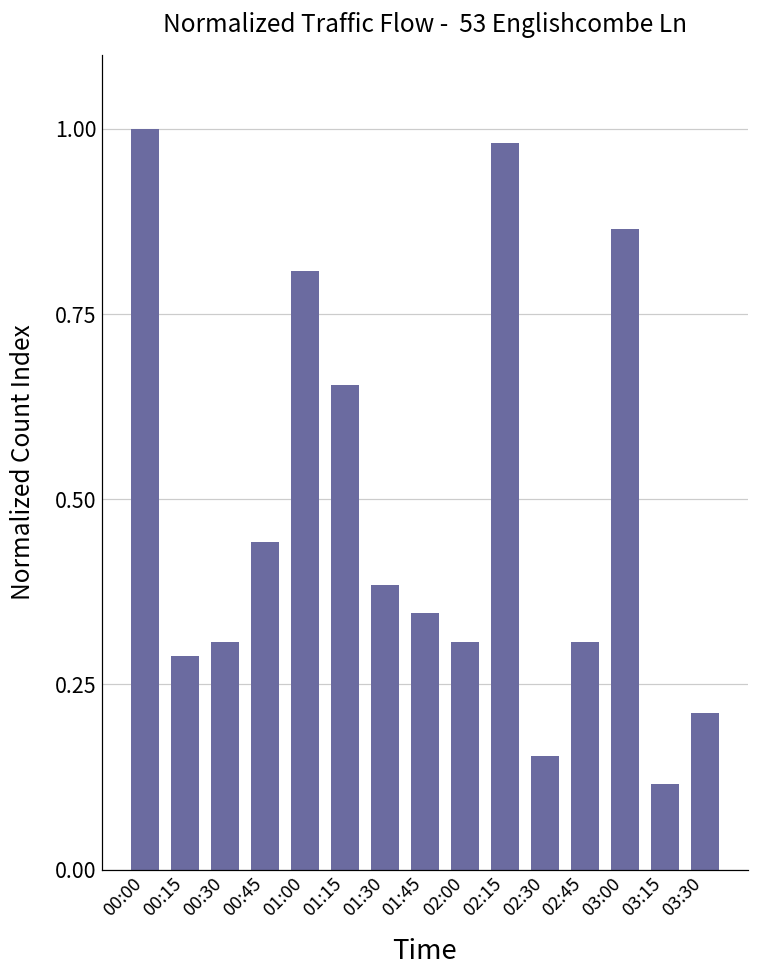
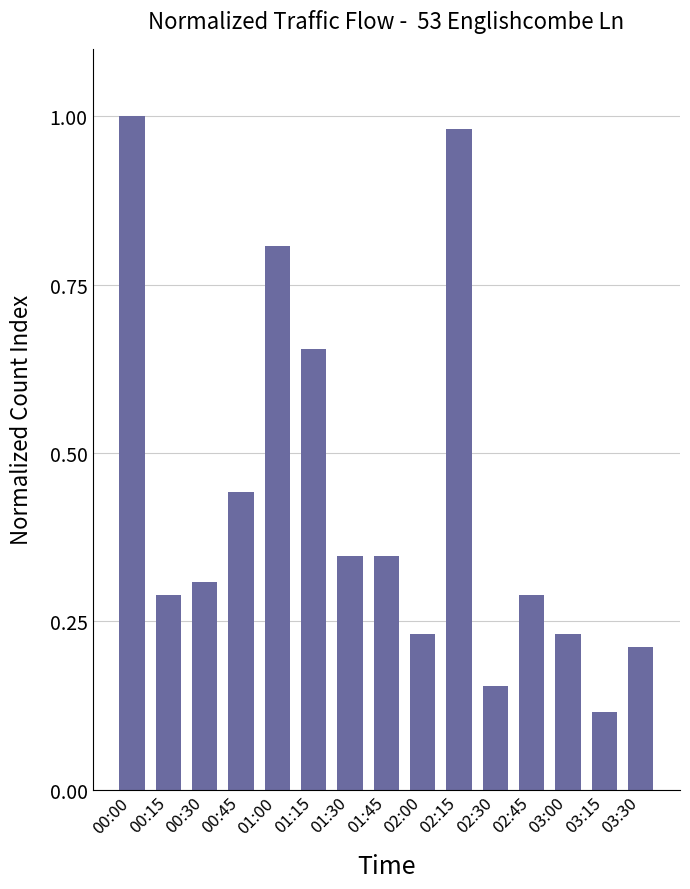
01:30: 0.38 -> 0.35
02:00: 0.31 -> 0.23
02:45: 0.31 -> 0.29
03:00: 0.87 -> 0.23
